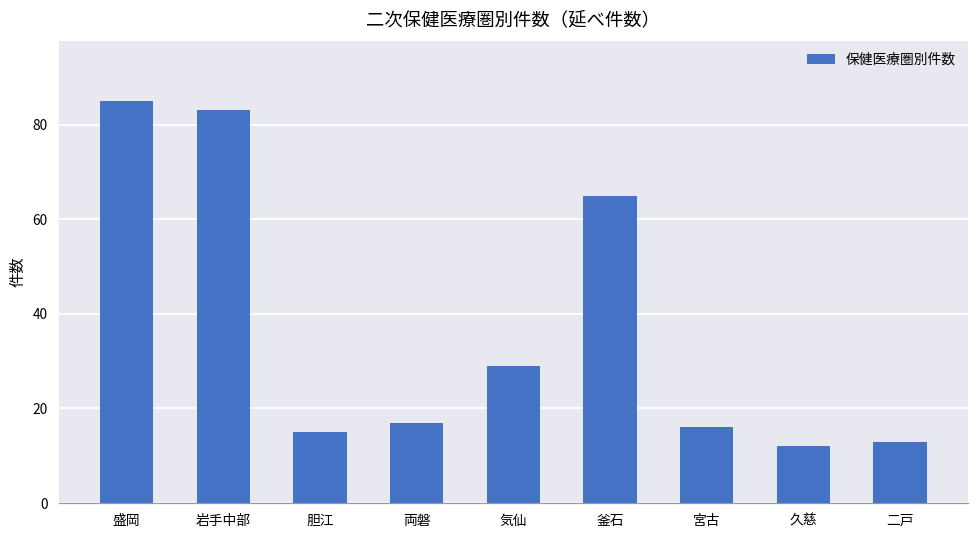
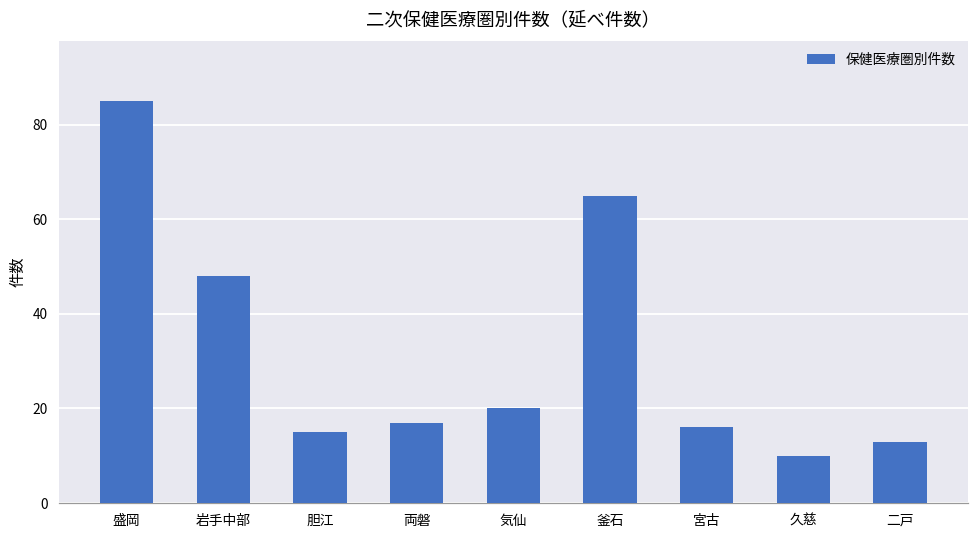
岩手中部: 83 -> 48
気仙: 29 -> 20
久慈: 12 -> 10
